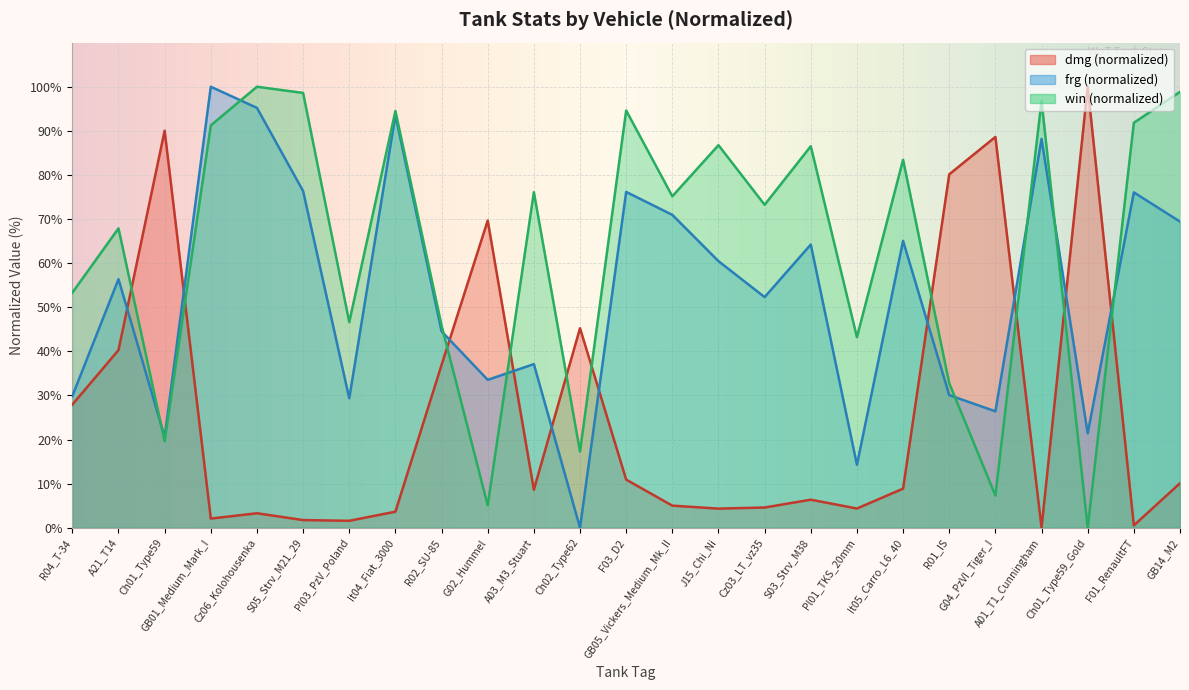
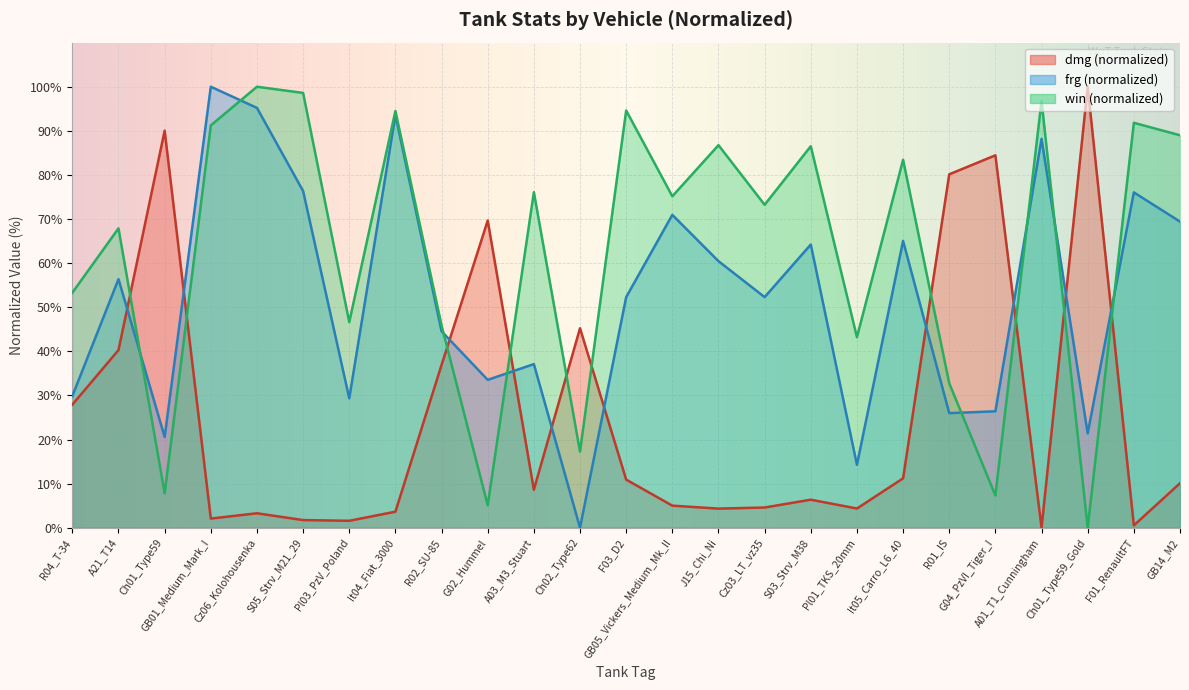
win (normalized), Ch01_Type59: 20% -> 8%
frg (normalized), F03_D2: 76% -> 52%
dmg (normalized), It05_Carro_L6_40: 9% -> 11%
frg (normalized), R01_IS: 30% -> 26%
dmg (normalized), G04_PzVI_Tiger_I: 89% -> 84%
win (normalized), GB14_M2: 99% -> 89%
